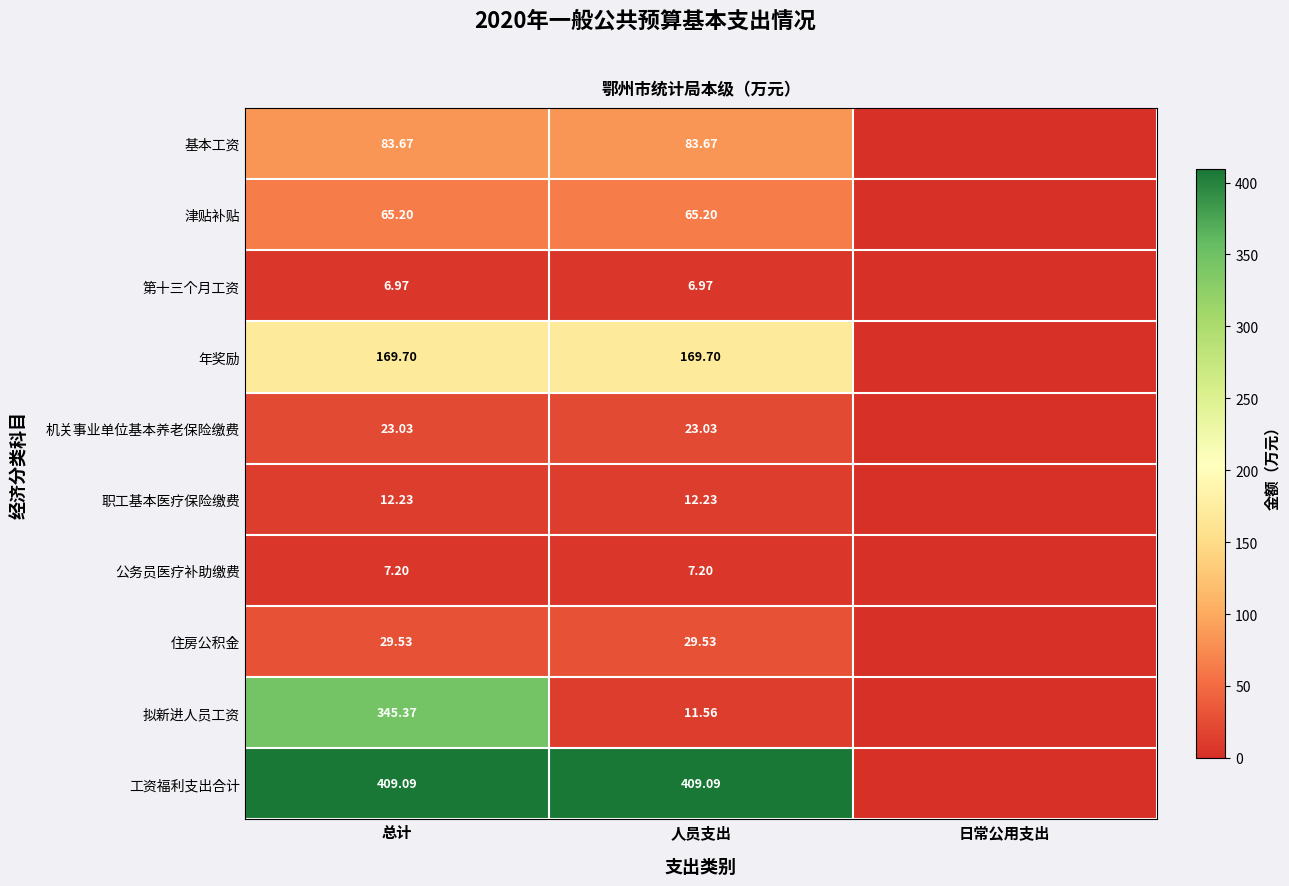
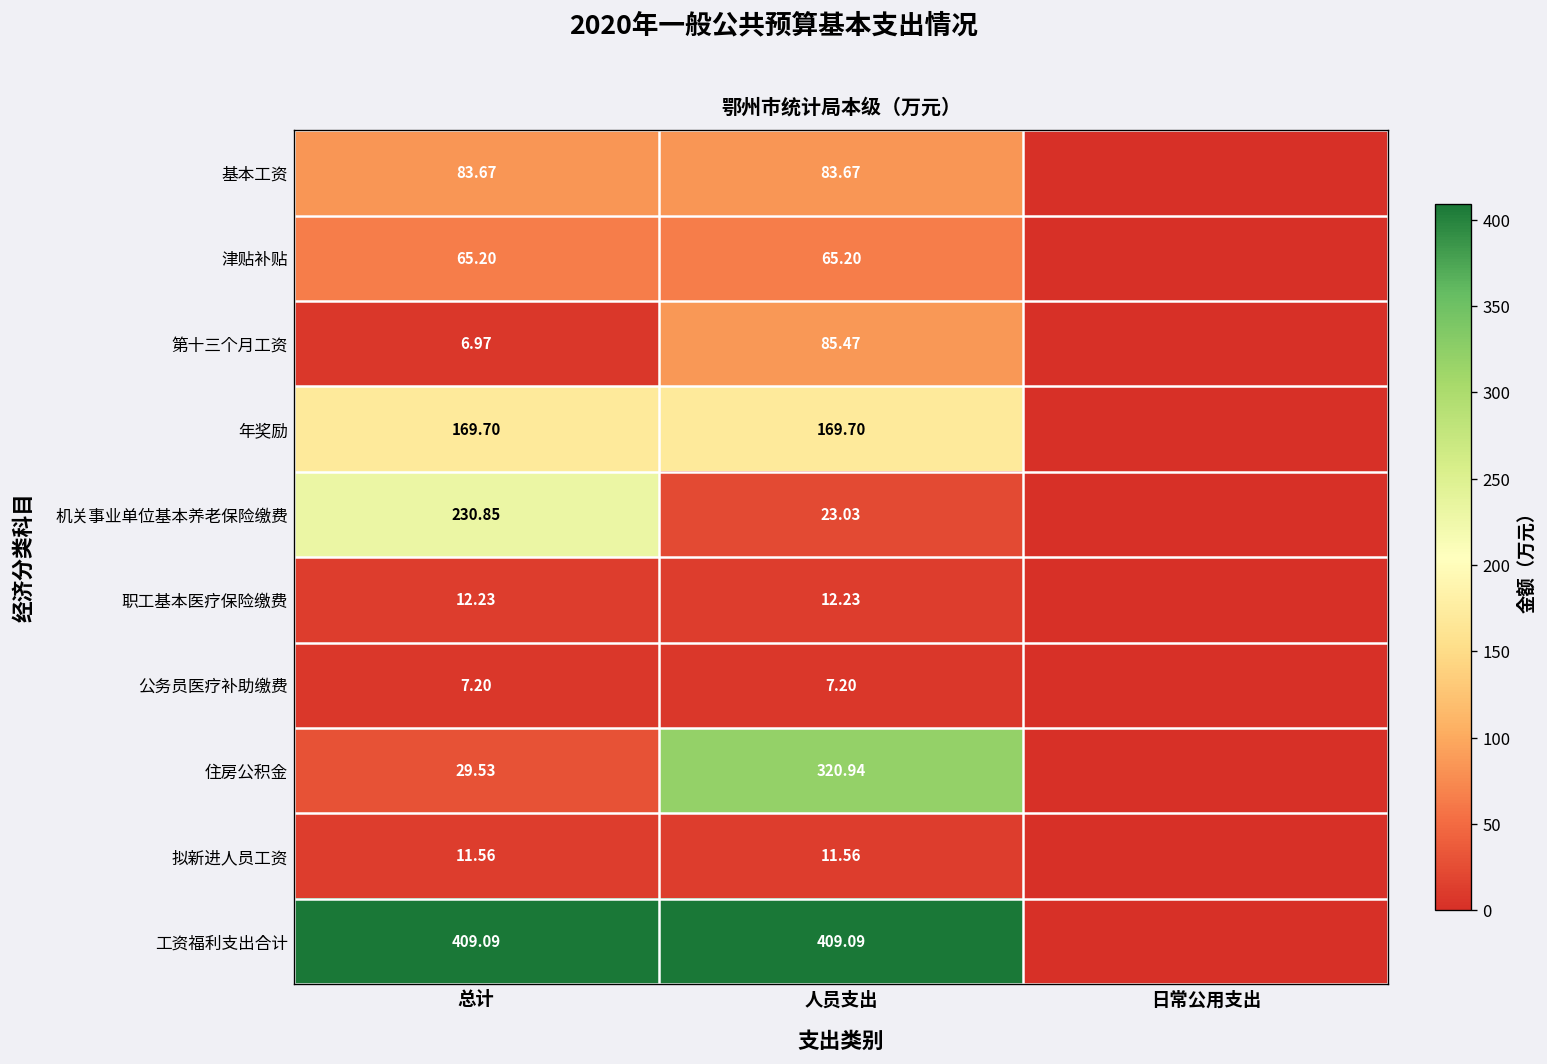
第十三个月工资, 人员支出: 6.97 -> 85.47
机关事业单位基本养老保险缴费, 总计: 23.03 -> 230.85
住房公积金, 人员支出: 29.53 -> 320.94
拟新进人员工资, 总计: 345.37 -> 11.56
